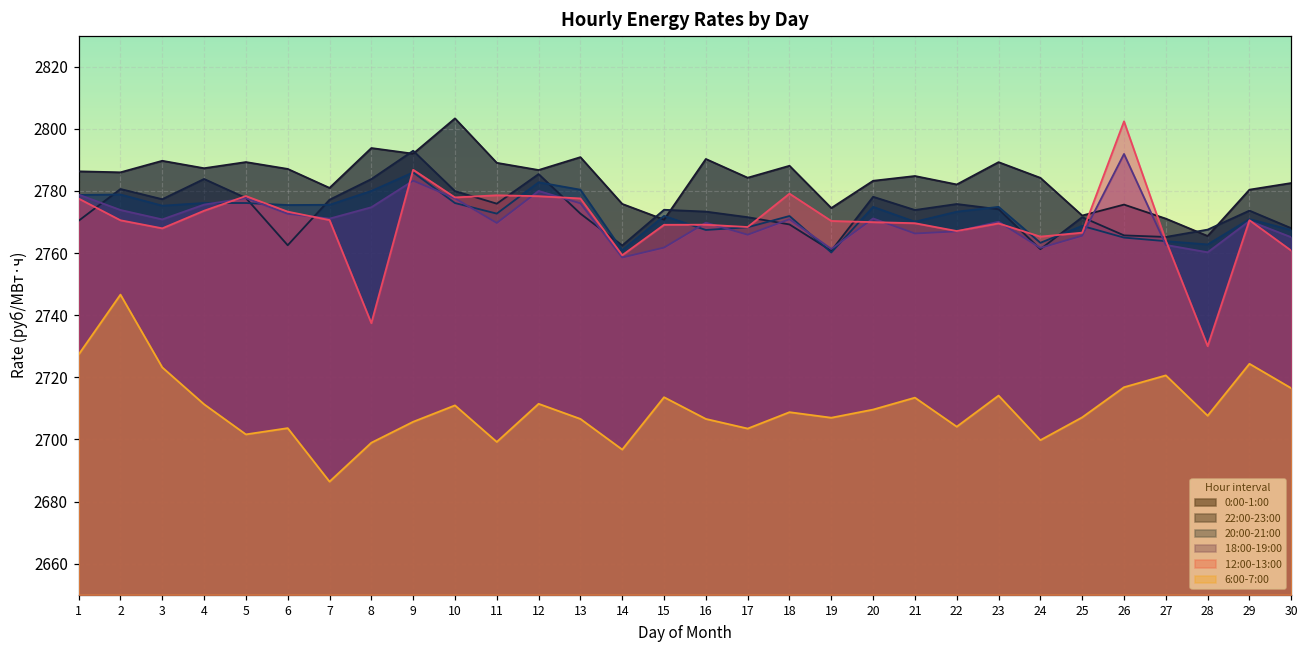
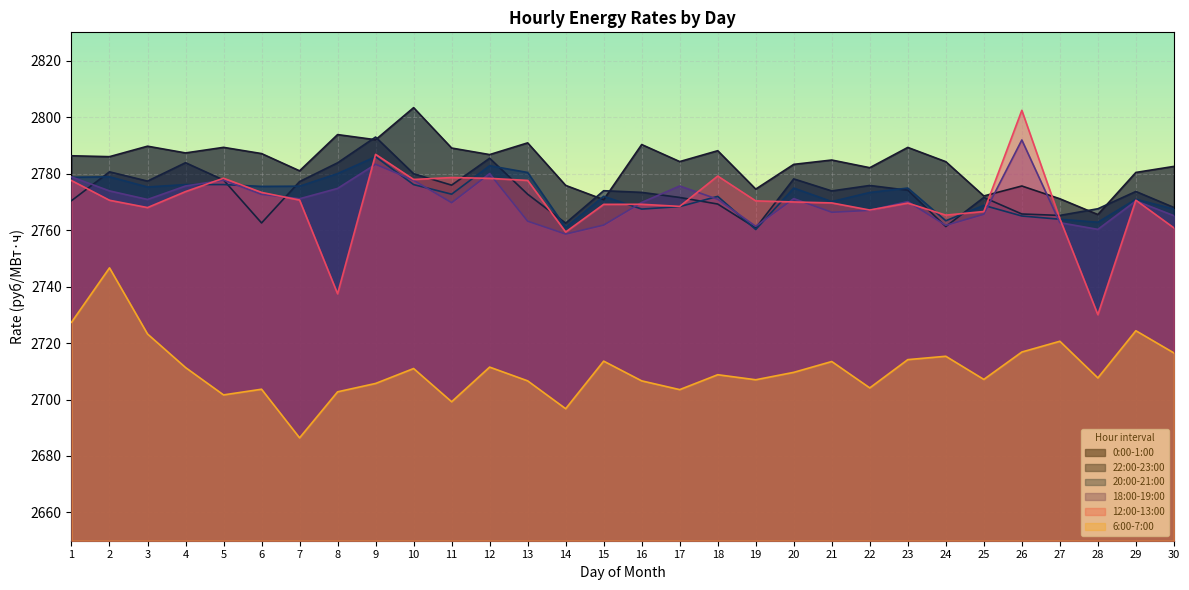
6:00-7:00, 8: 2699 -> 2703
18:00-19:00, 13: 2776 -> 2763
18:00-19:00, 17: 2766 -> 2776
6:00-7:00, 24: 2700 -> 2715
